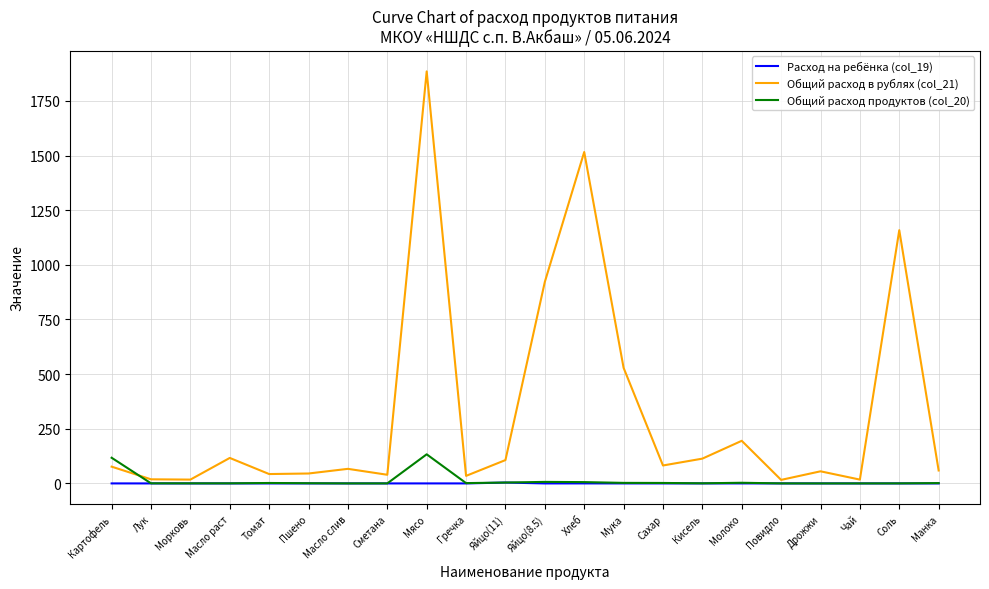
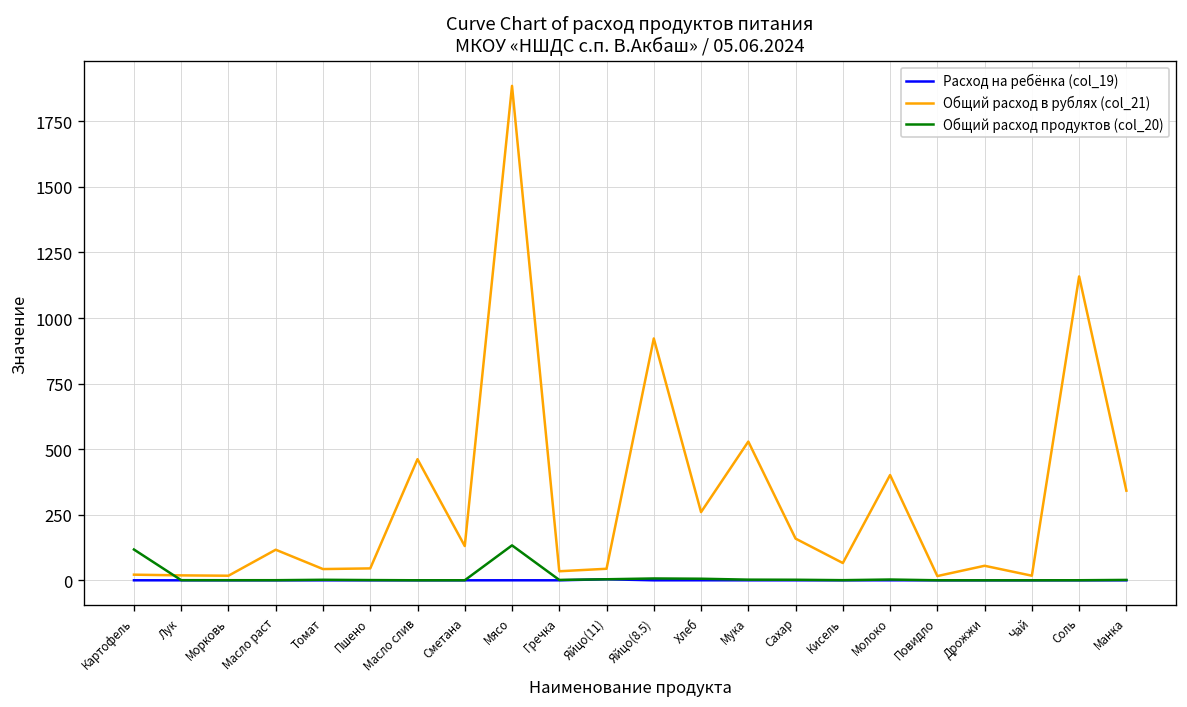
Общий расход в рублях (col_21), Картофель: 80 -> 20
Общий расход в рублях (col_21), Масло слив: 70 -> 460
Общий расход в рублях (col_21), Сметана: 40 -> 130
Общий расход в рублях (col_21), Яйцо(11): 110 -> 40
Общий расход в рублях (col_21), Хлеб: 1520 -> 260
Общий расход в рублях (col_21), Сахар: 80 -> 160
Общий расход в рублях (col_21), Кисель: 110 -> 70
Общий расход в рублях (col_21), Молоко: 200 -> 400
Общий расход в рублях (col_21), Манка: 60 -> 340
